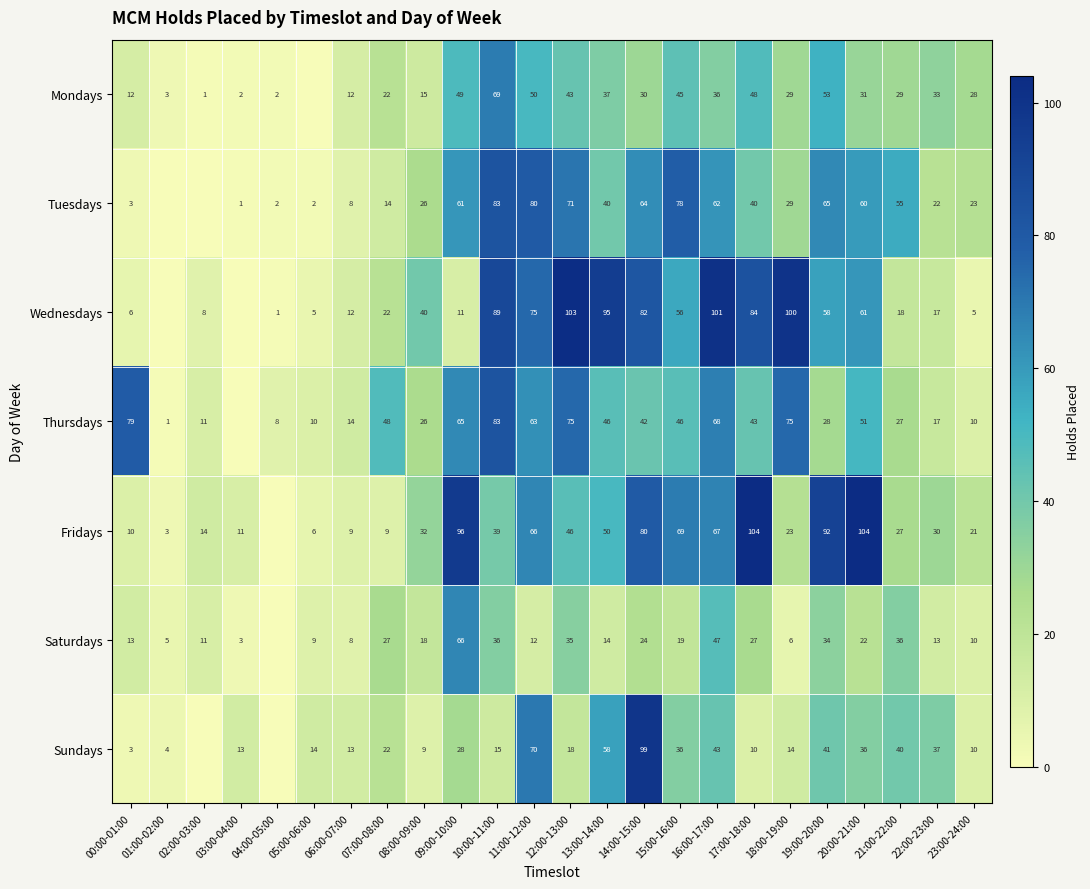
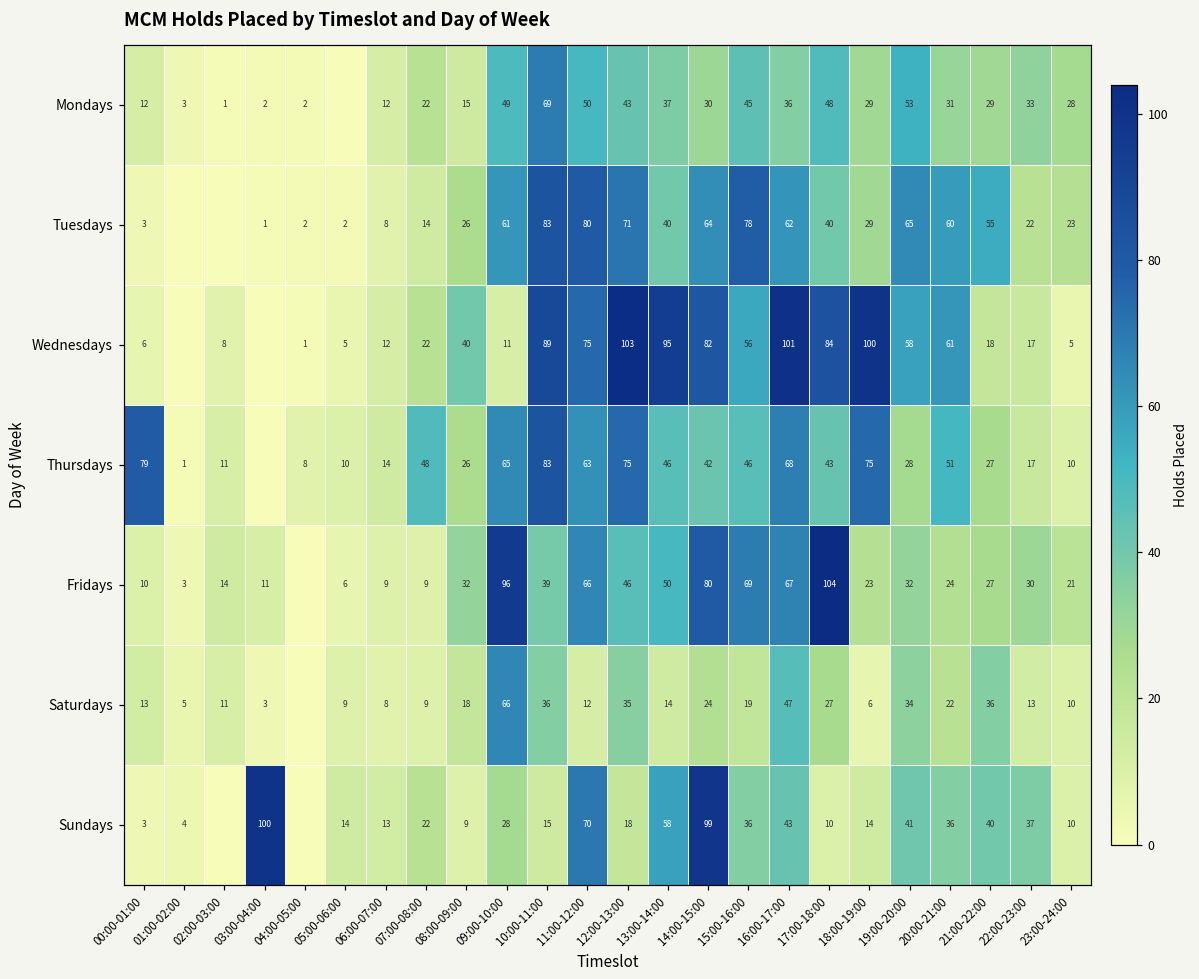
Fridays, 19:00-20:00: 92 -> 32
Fridays, 20:00-21:00: 104 -> 24
Saturdays, 07:00-08:00: 27 -> 9
Sundays, 03:00-04:00: 13 -> 100
